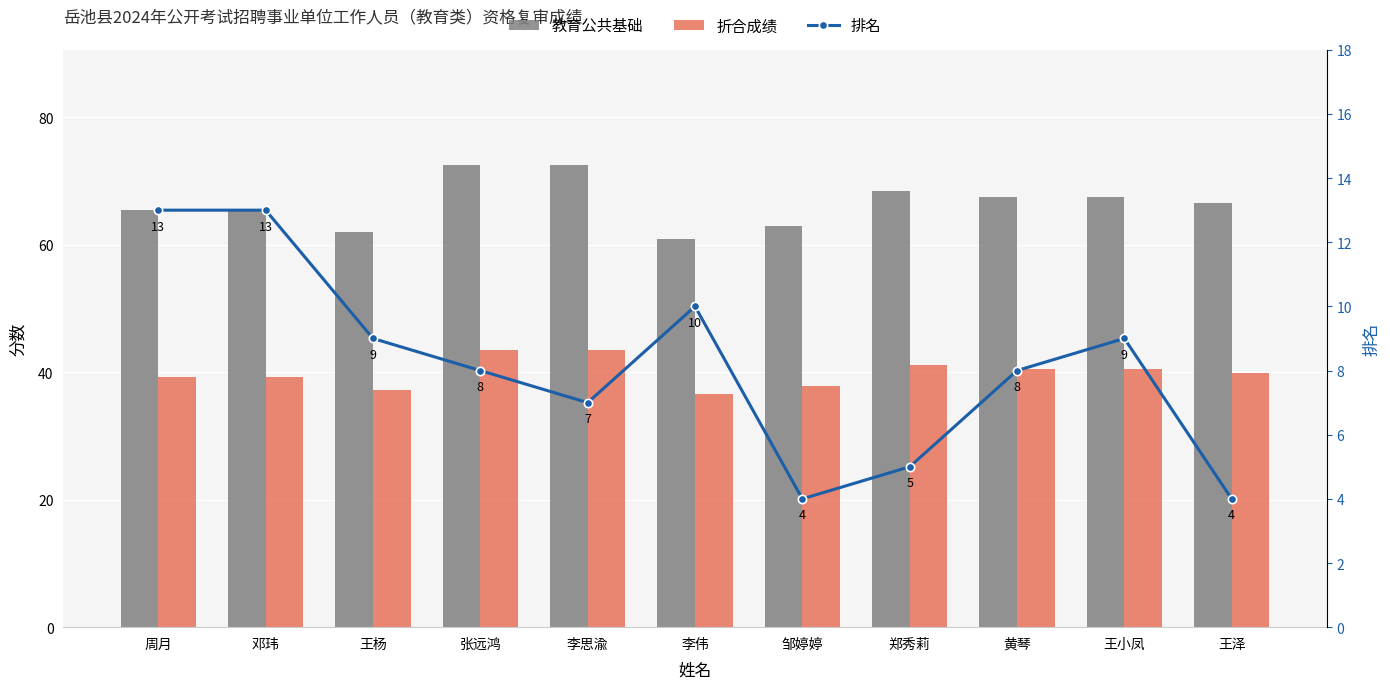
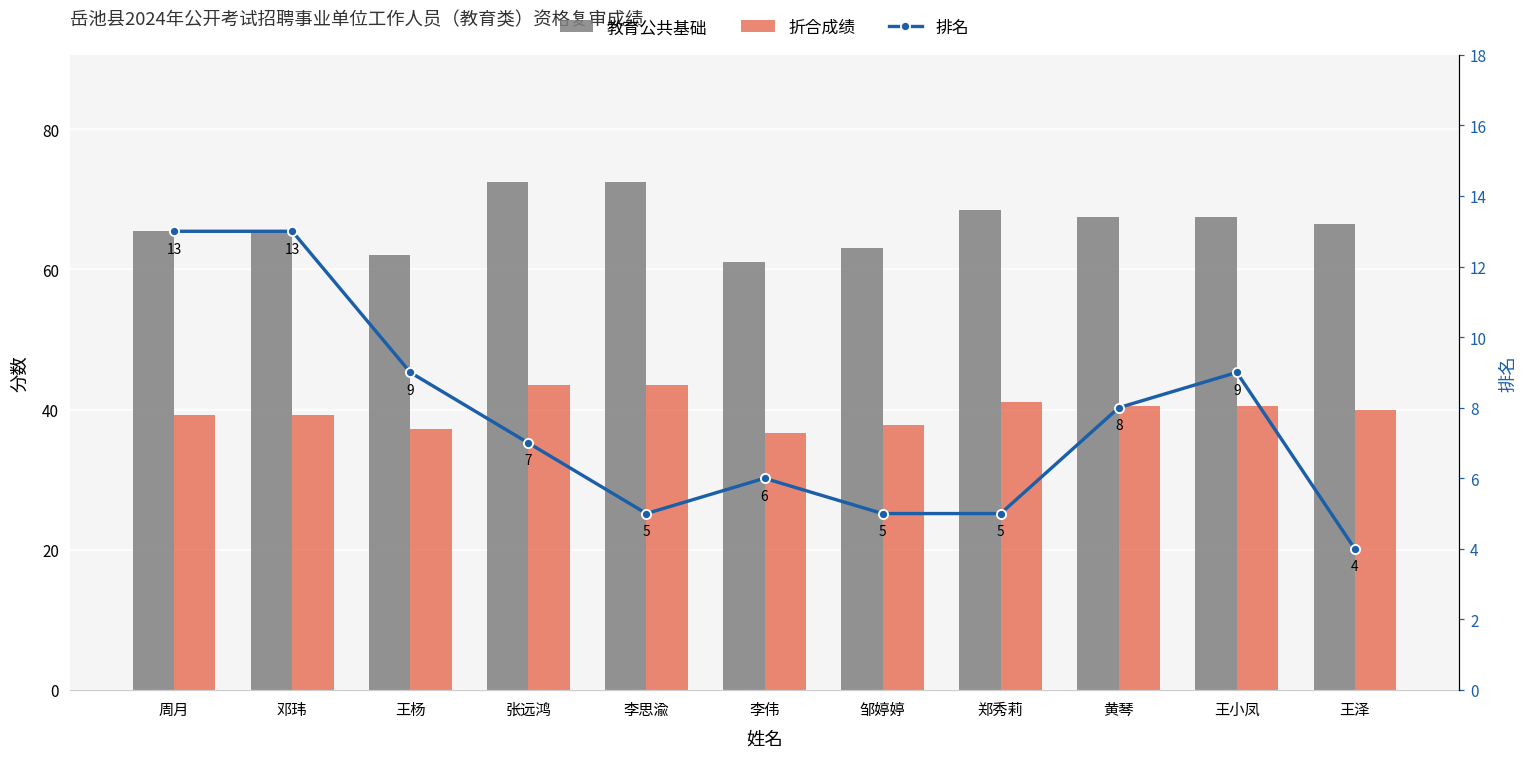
排名, 张远鸿: 8 -> 7
排名, 李思渝: 7 -> 5
排名, 李伟: 10 -> 6
排名, 邹婷婷: 4 -> 5
